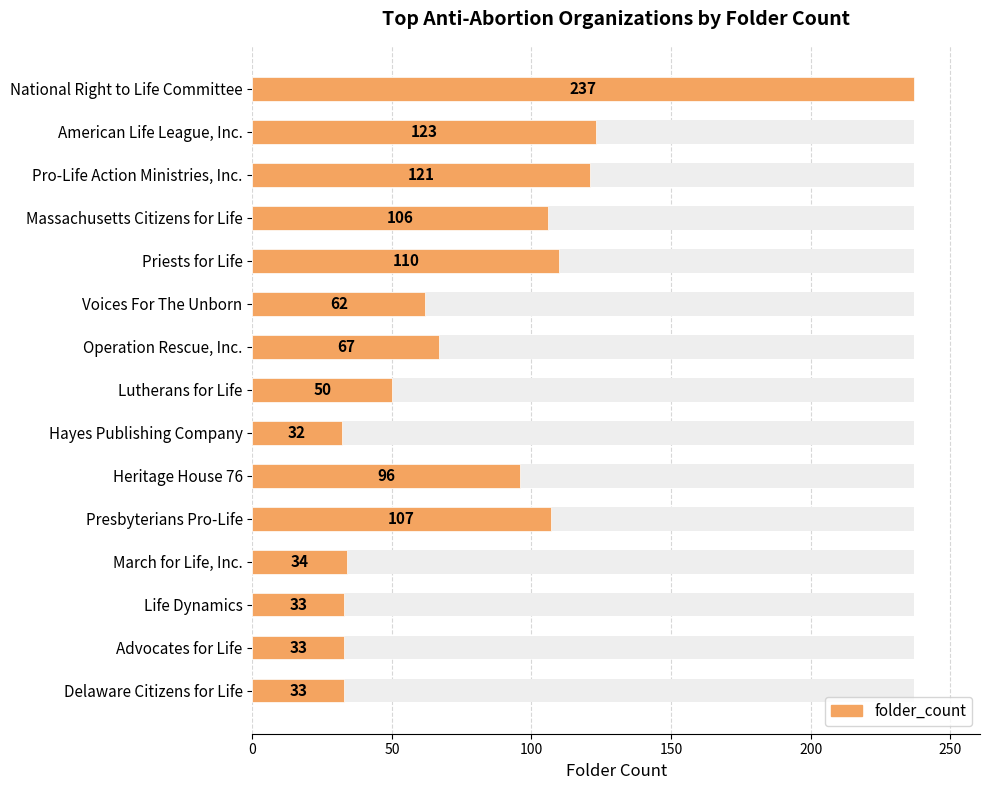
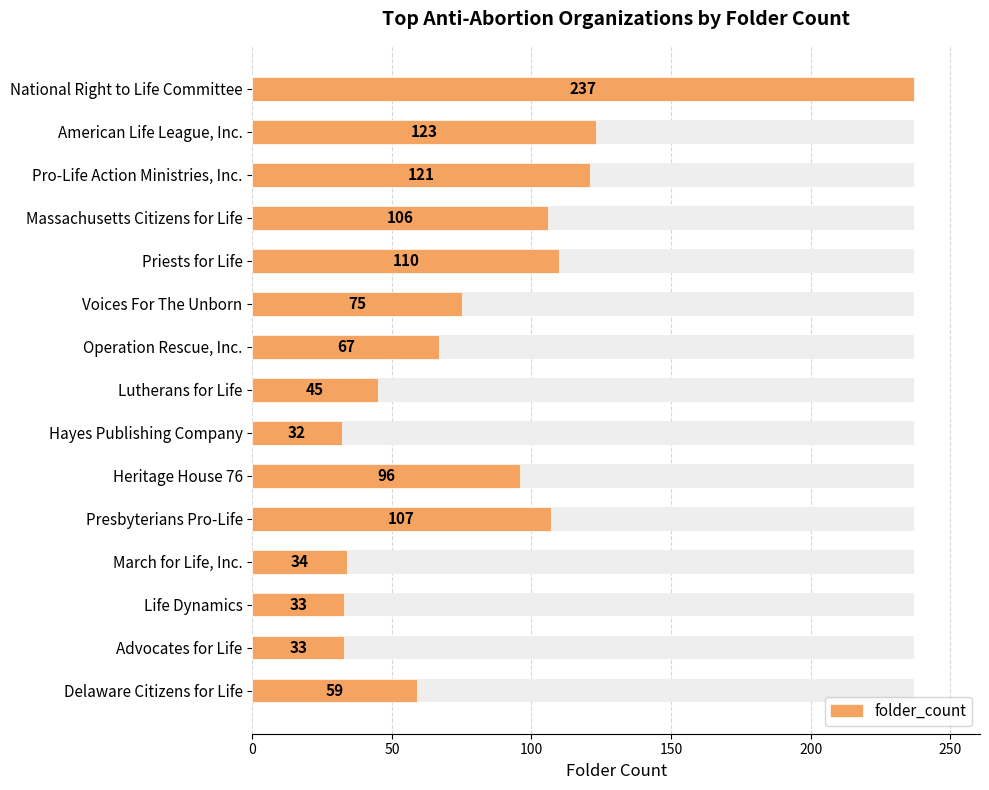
folder_count, Voices For The Unborn: 62 -> 75
folder_count, Lutherans for Life: 50 -> 45
folder_count, Delaware Citizens for Life: 33 -> 59
